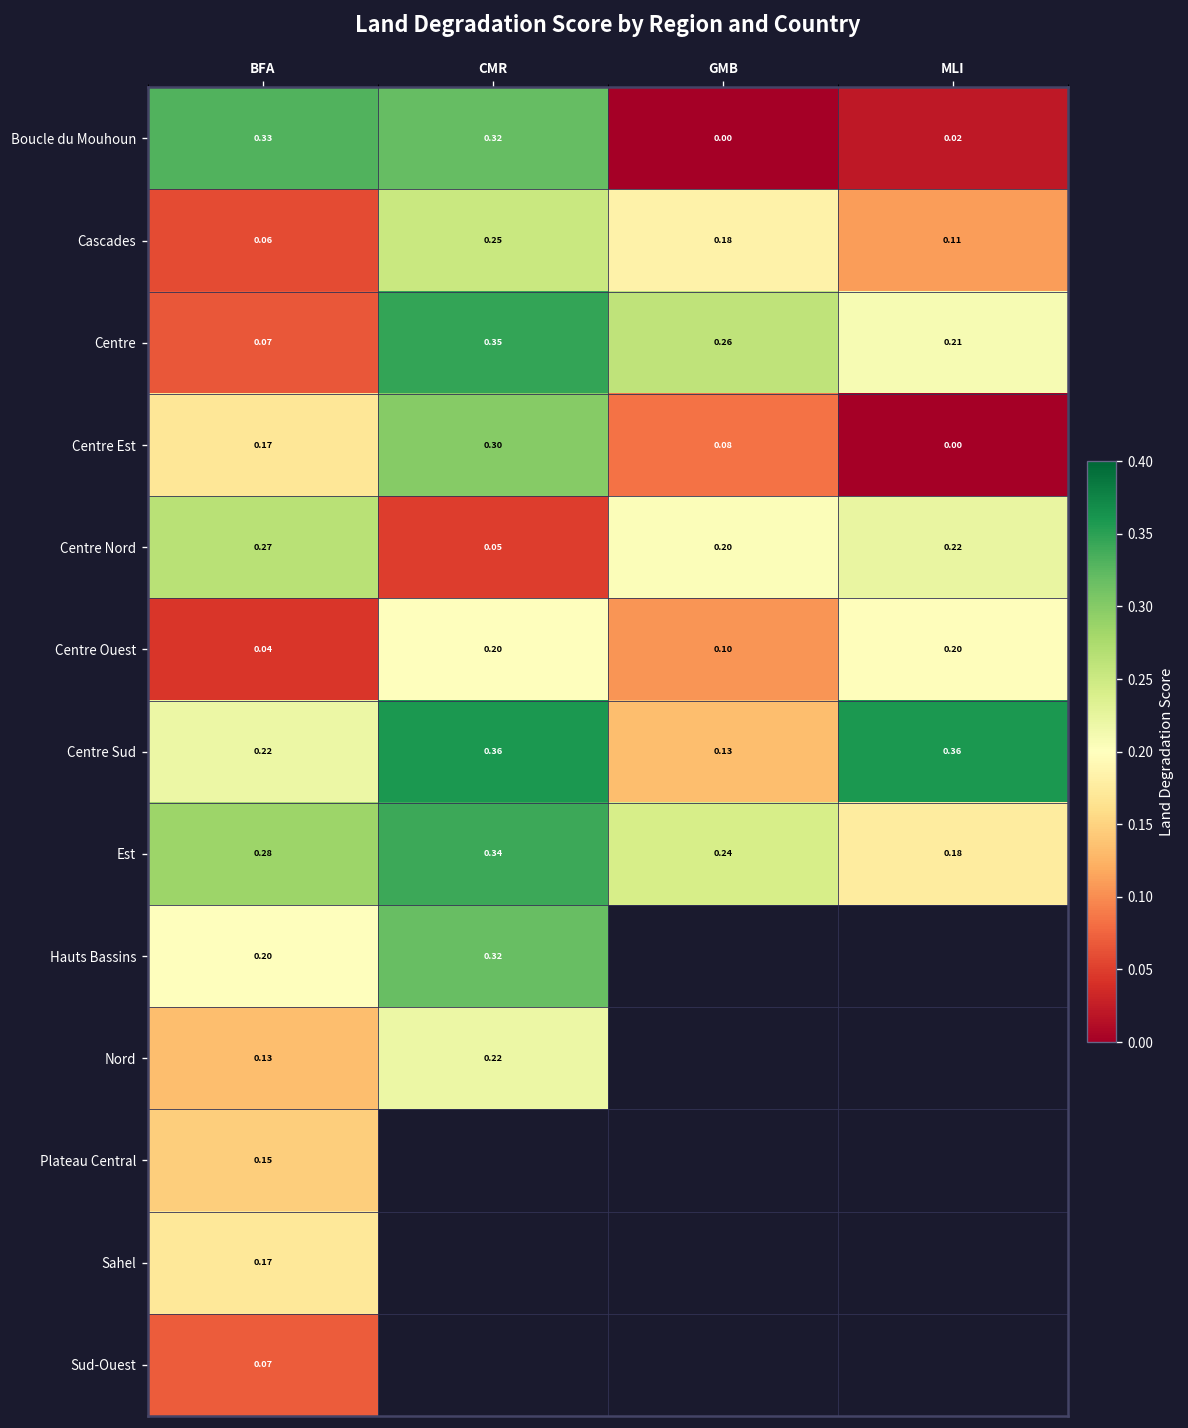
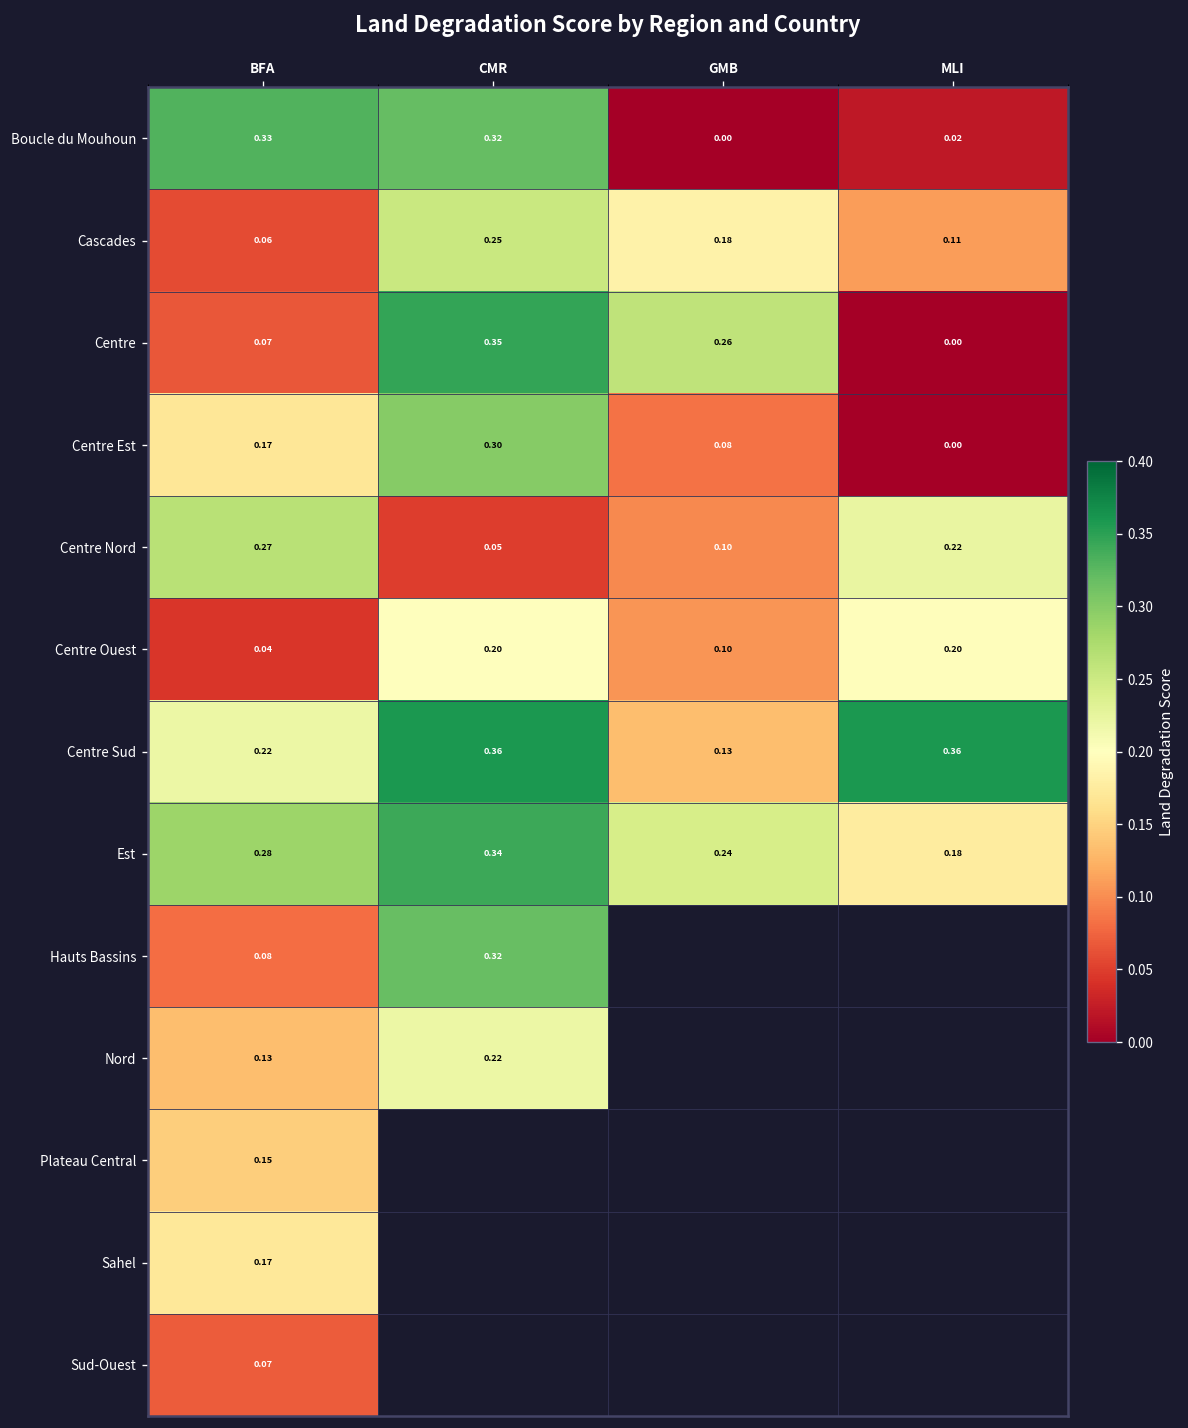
Centre, MLI: 0.21 -> 0.00
Centre Nord, GMB: 0.20 -> 0.10
Hauts Bassins, BFA: 0.20 -> 0.08
